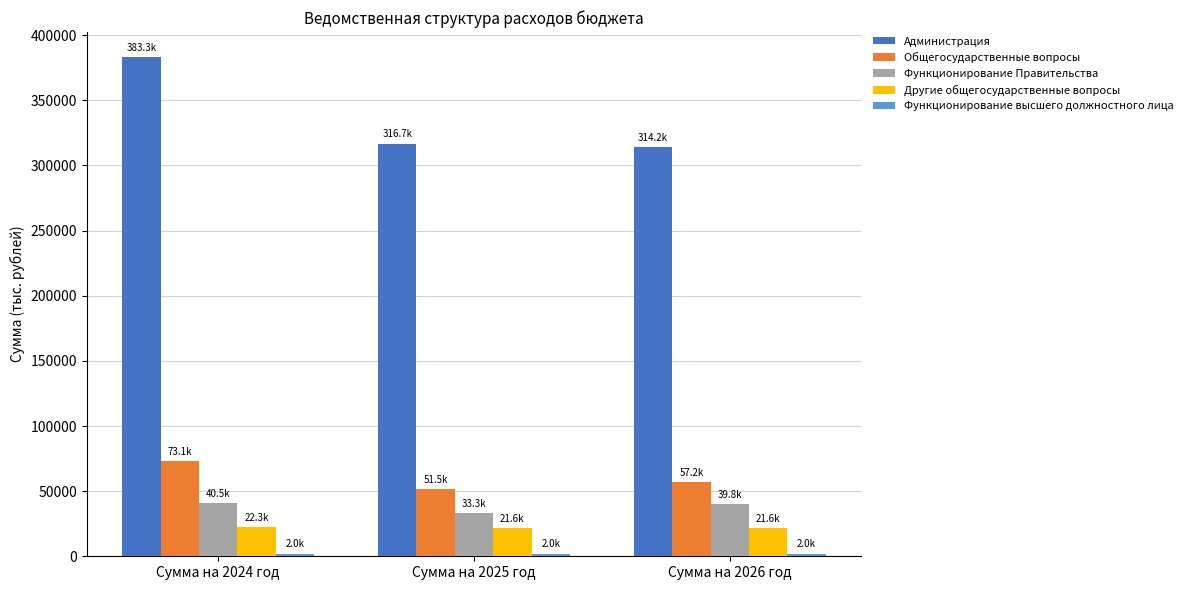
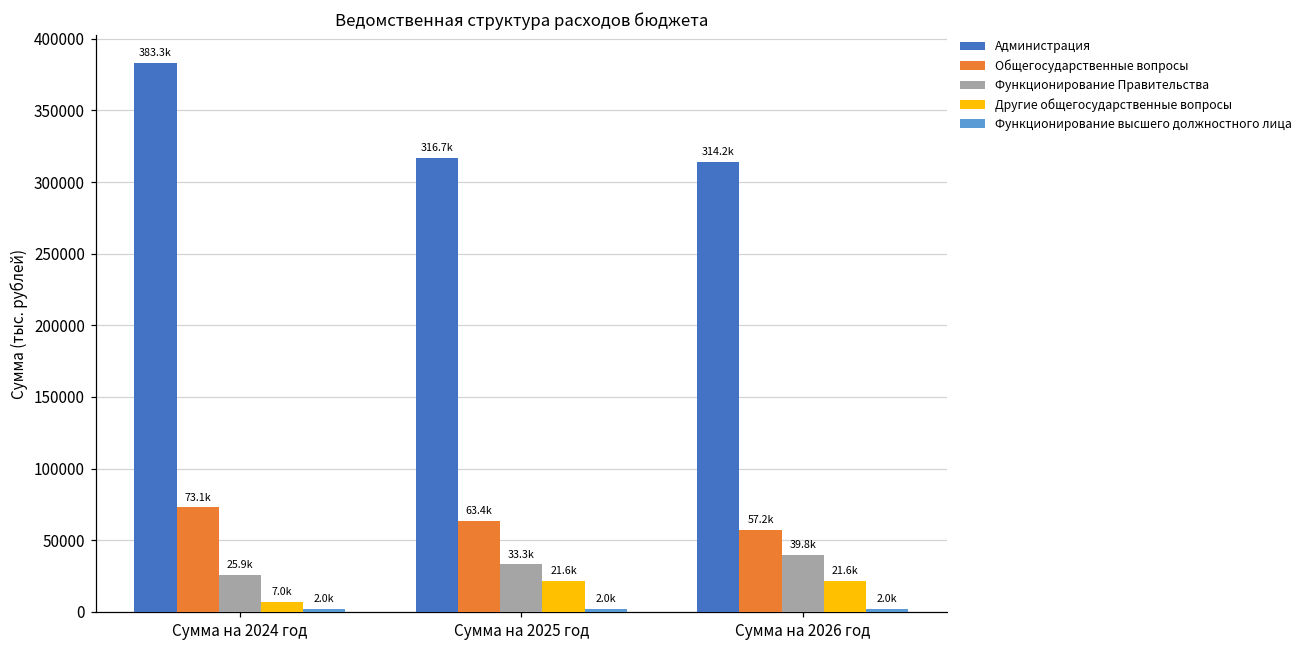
Функционирование Правительства, Сумма на 2024 год: 40.5k -> 25.9k
Другие общегосударственные вопросы, Сумма на 2024 год: 22.3k -> 7.0k
Общегосударственные вопросы, Сумма на 2025 год: 51.5k -> 63.4k
